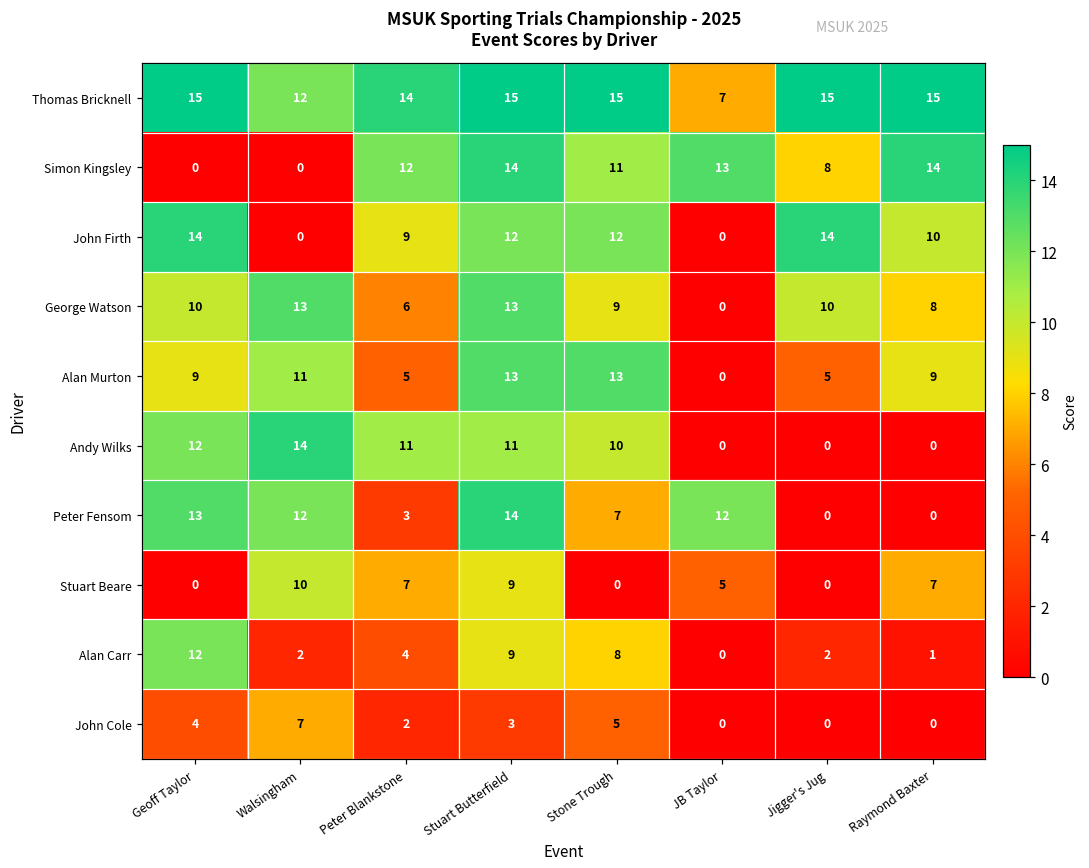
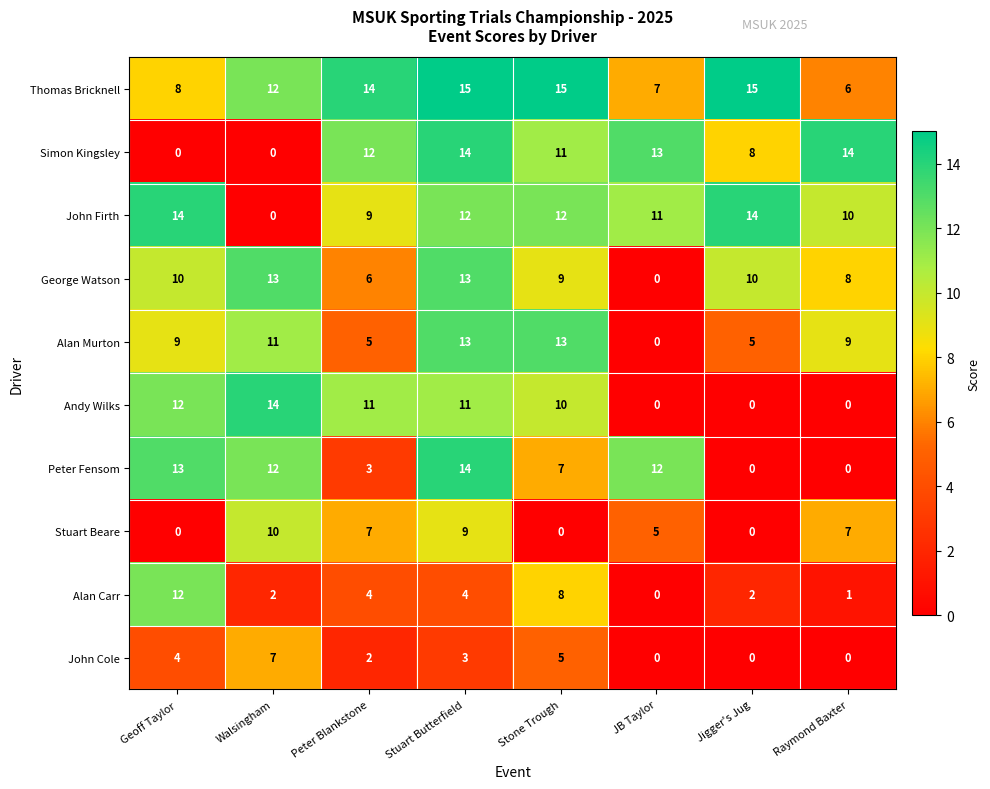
Thomas Bricknell, Geoff Taylor: 15 -> 8
Thomas Bricknell, Raymond Baxter: 15 -> 6
John Firth, JB Taylor: 0 -> 11
Alan Carr, Stuart Butterfield: 9 -> 4
